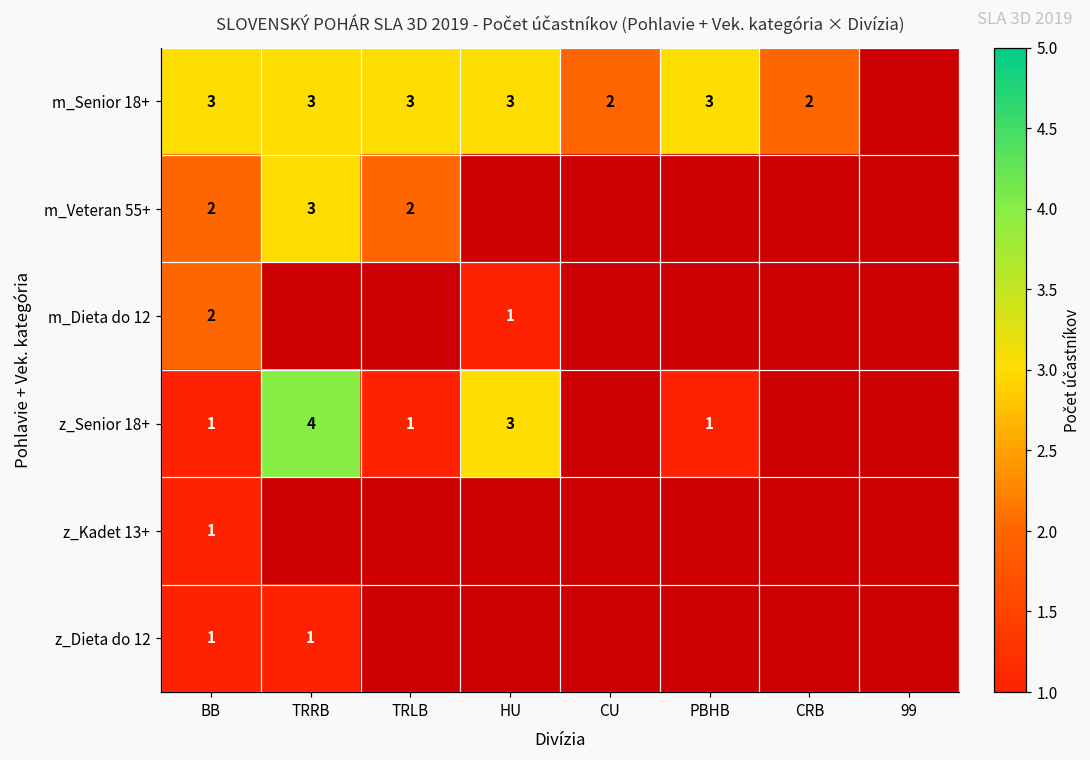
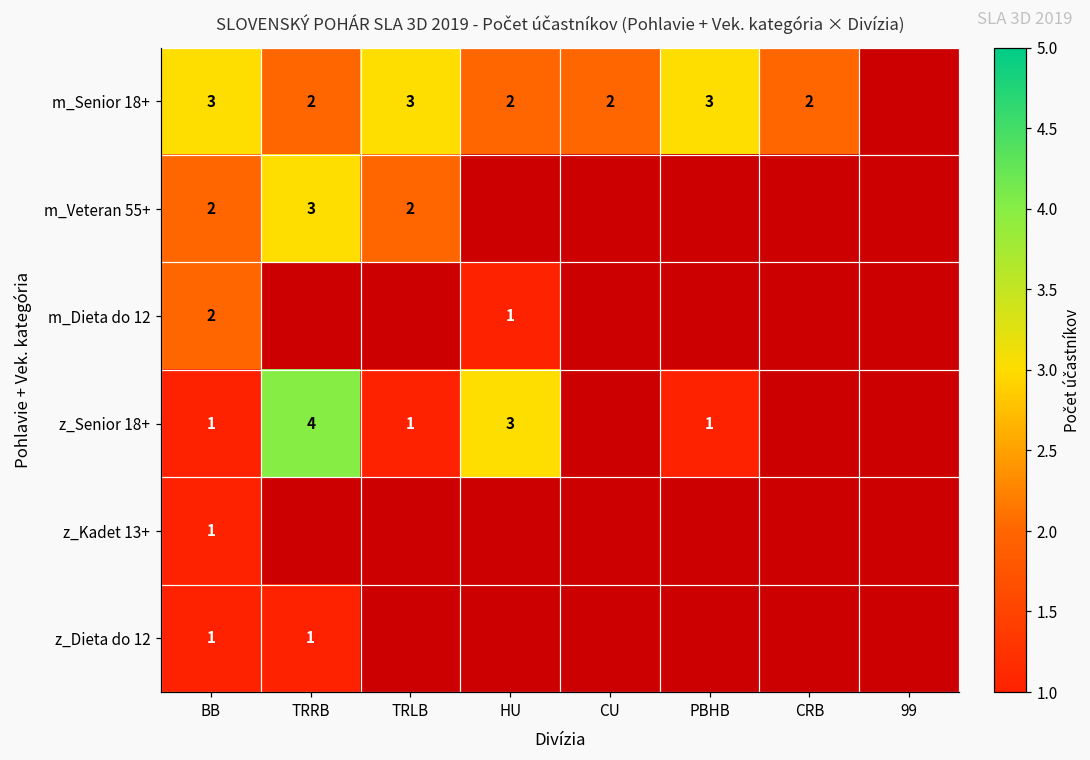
m_Senior 18+, TRRB: 3 -> 2
m_Senior 18+, HU: 3 -> 2
